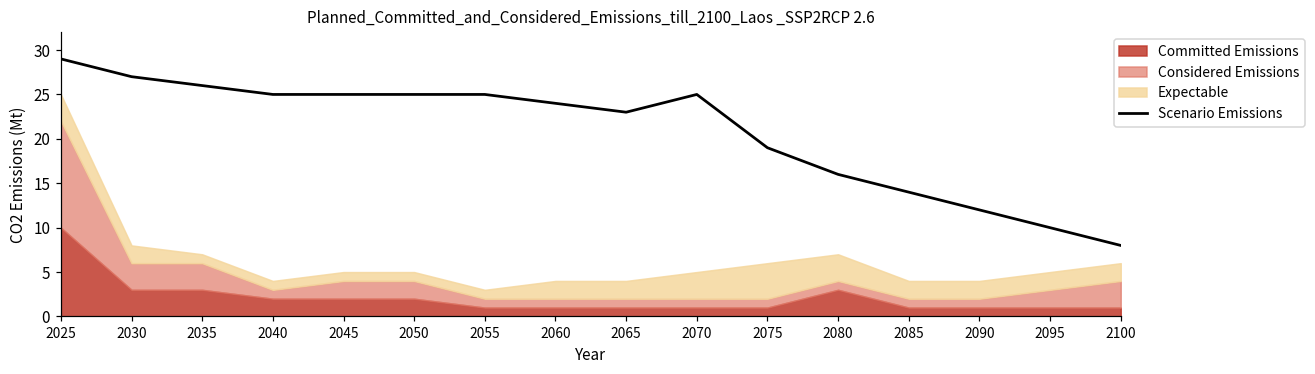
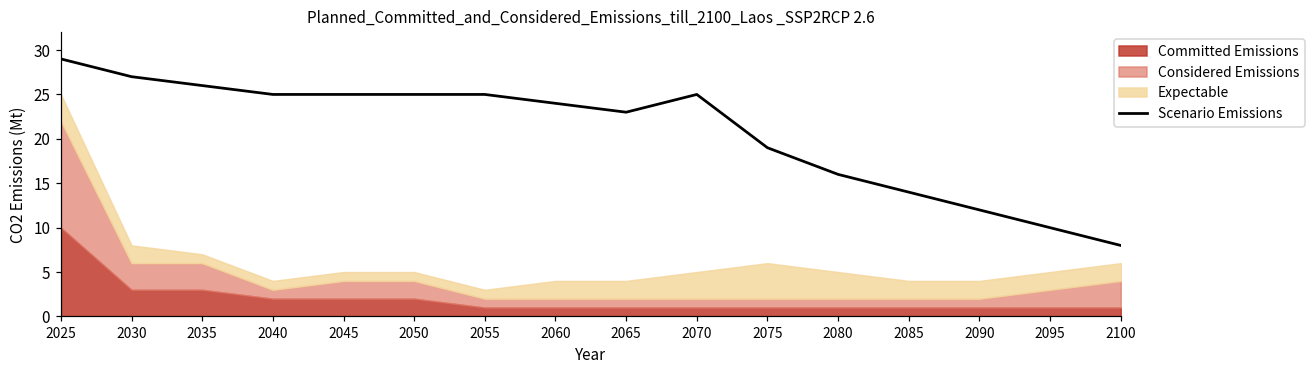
Committed Emissions, 2080: 3 -> 1
